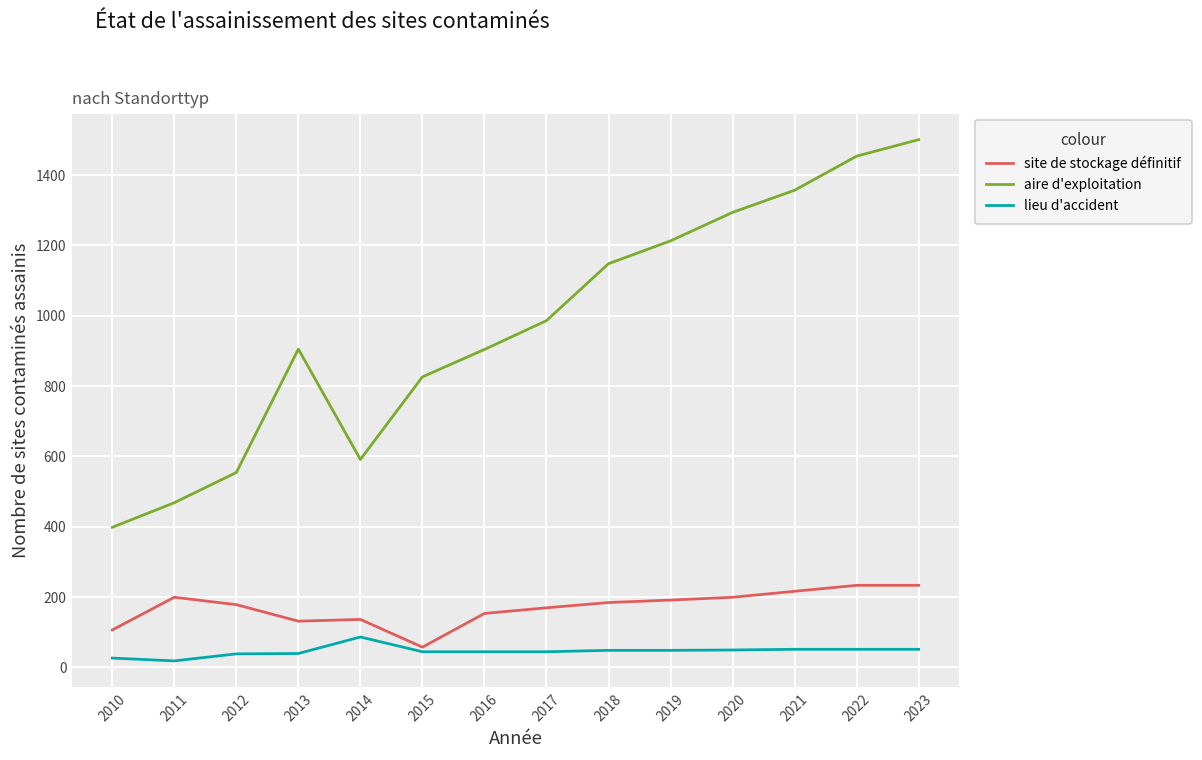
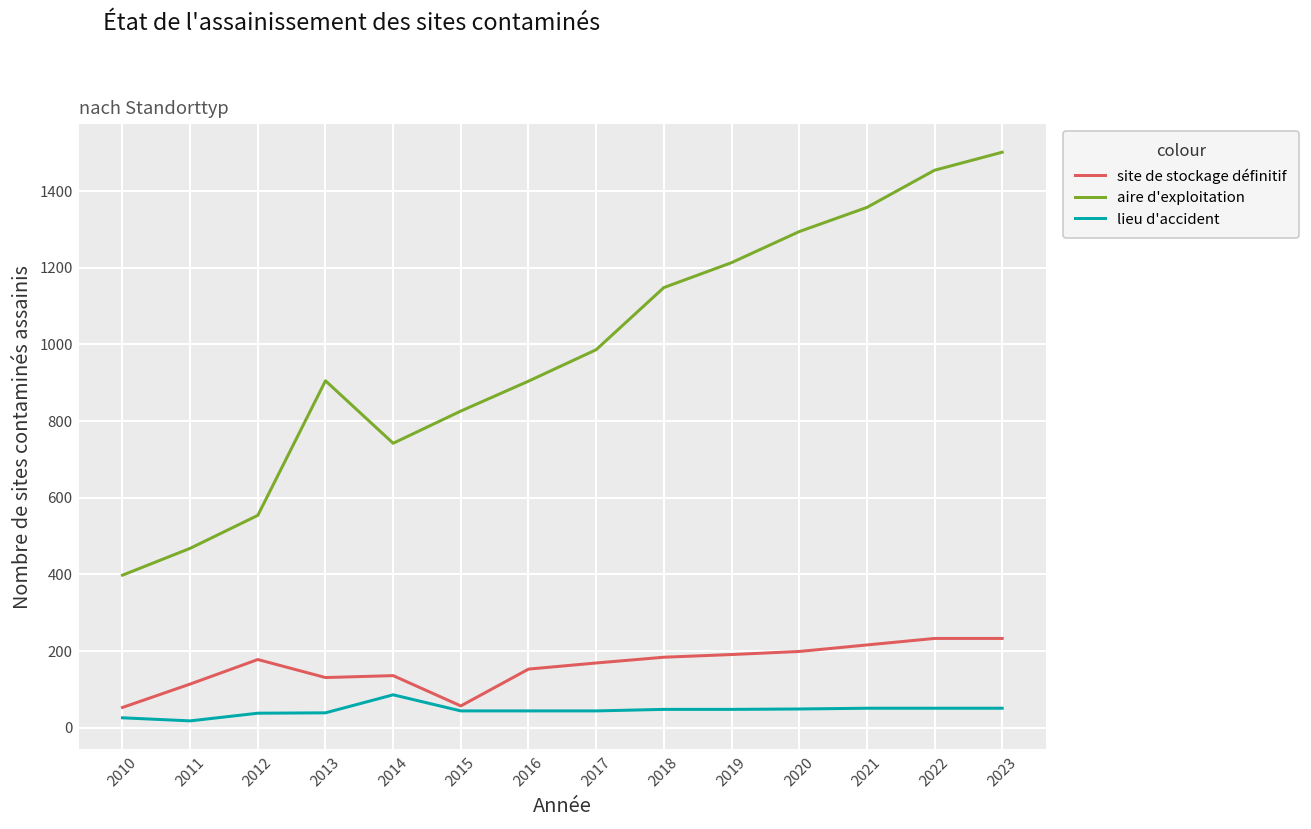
site de stockage définitif, 2010: 110 -> 50
site de stockage définitif, 2011: 200 -> 110
aire d'exploitation, 2014: 590 -> 740
